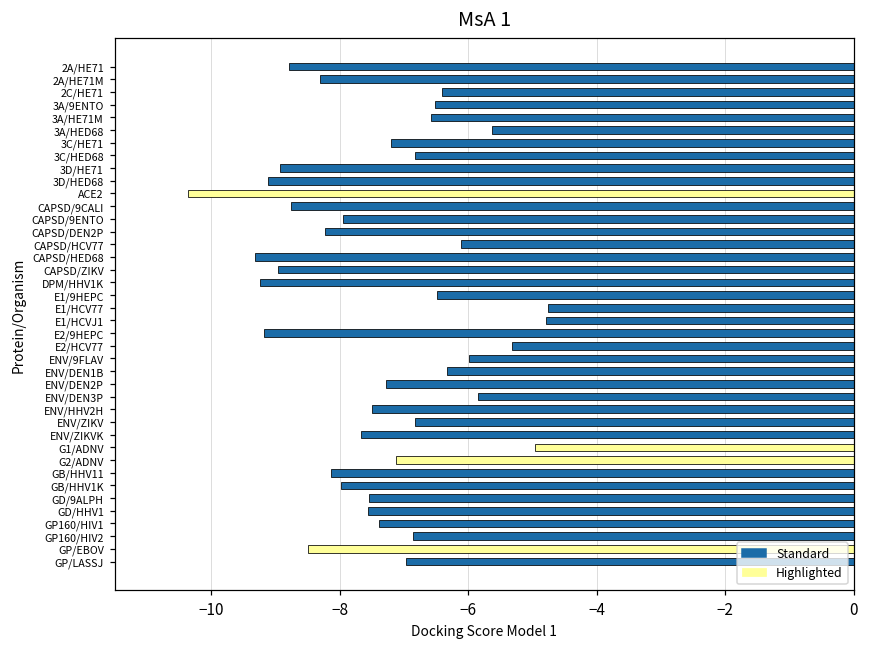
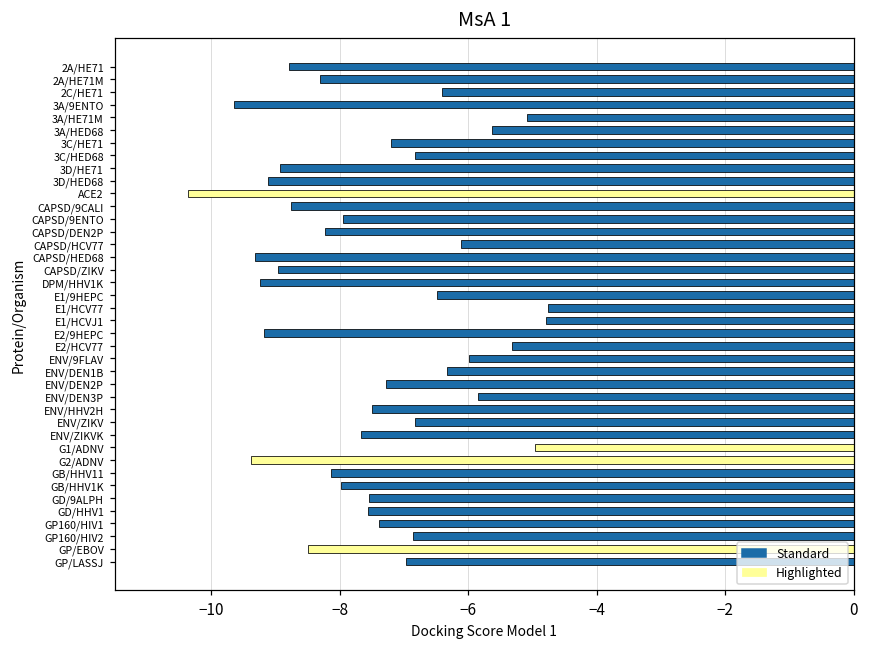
3A/9ENTO: -6.5 -> -9.6
3A/HE71M: -6.6 -> -5.1
G2/ADNV: -7.1 -> -9.4
